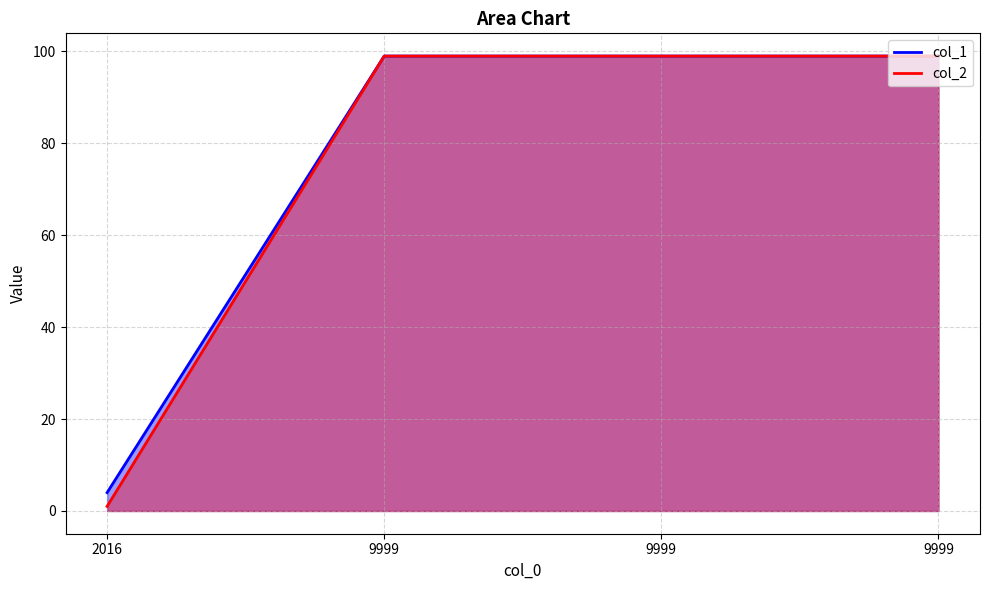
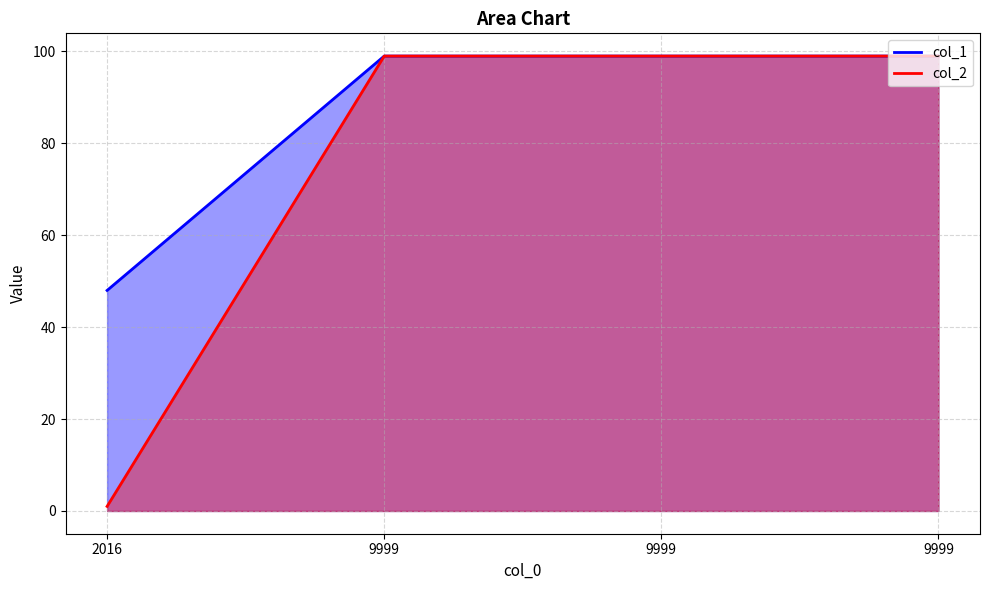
col_1, 2016: 4 -> 48
